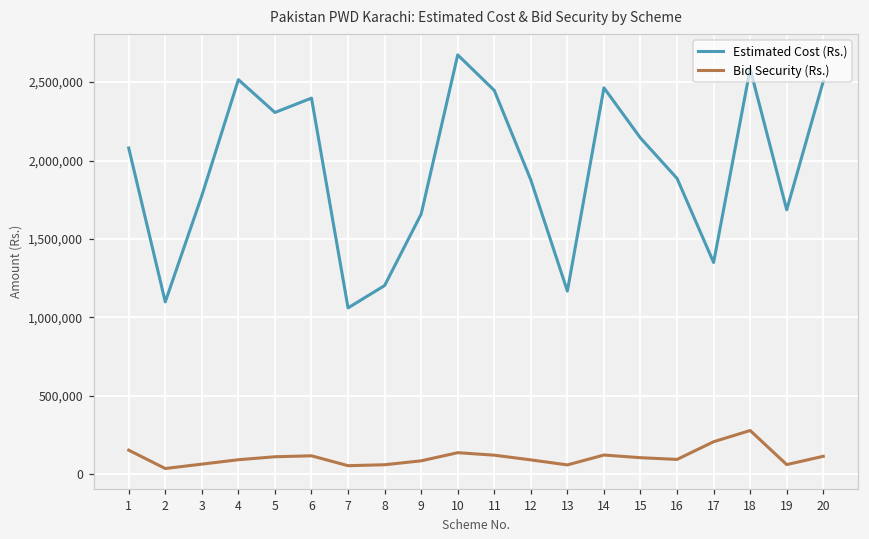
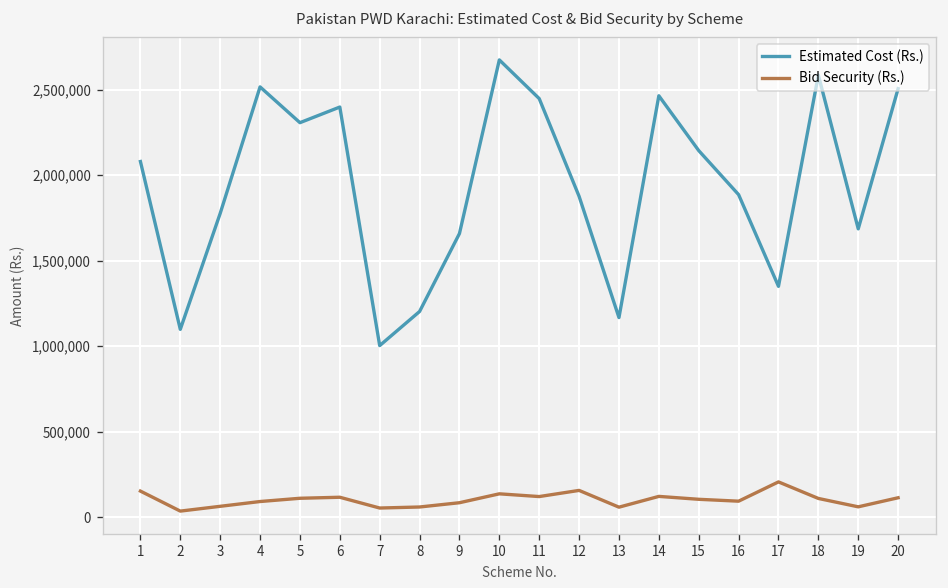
Estimated Cost (Rs.), 7: 1,060,000 -> 1,000,000
Bid Security (Rs.), 12: 90,000 -> 160,000
Bid Security (Rs.), 18: 280,000 -> 110,000
